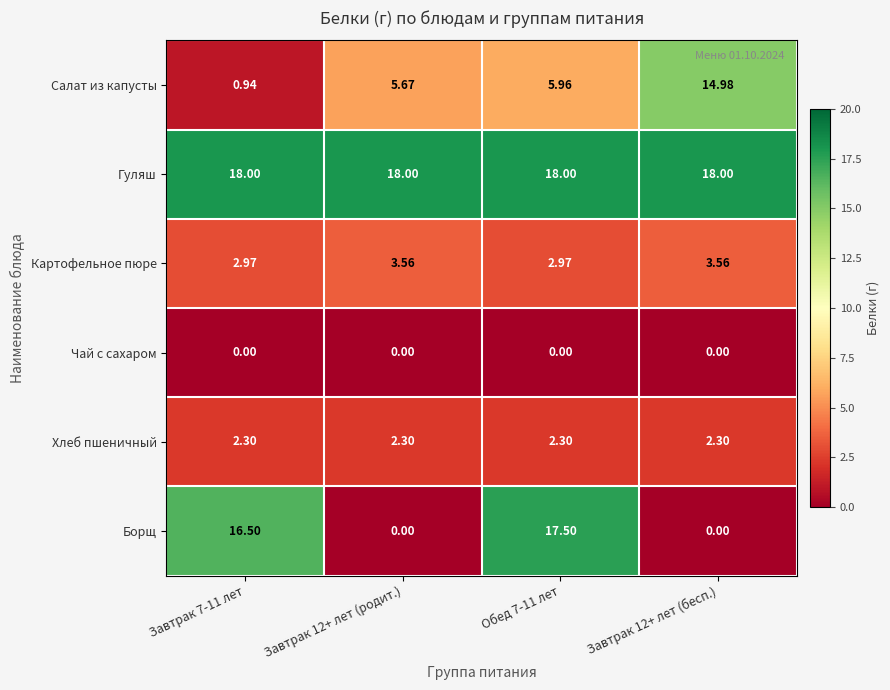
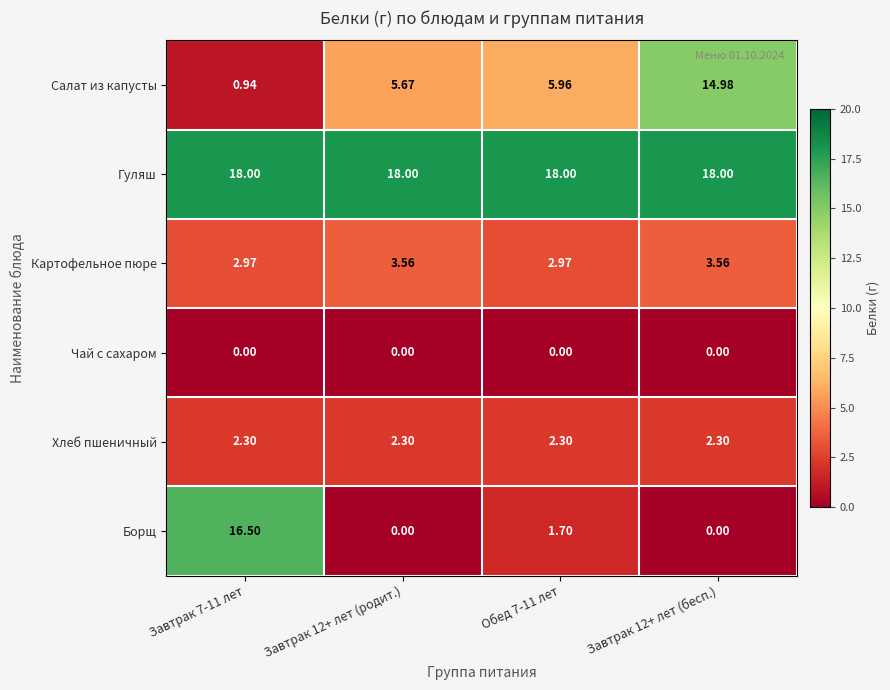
Борщ, Обед 7-11 лет: 17.50 -> 1.70
